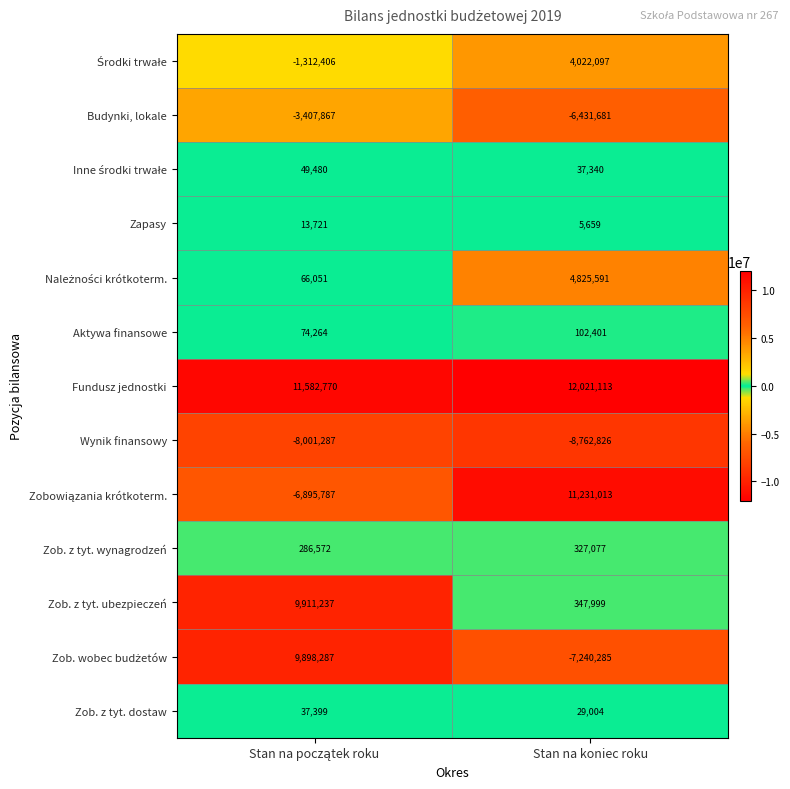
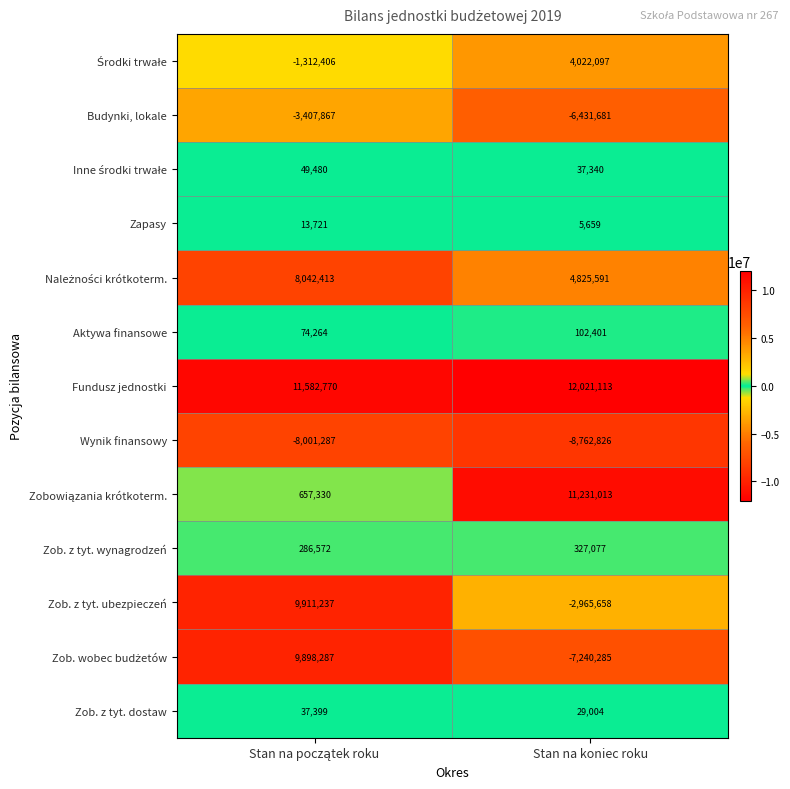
Należności krótkoterm., Stan na początek roku: 66,051 -> 8,042,413
Zobowiązania krótkoterm., Stan na początek roku: -6,895,787 -> 657,330
Zob. z tyt. ubezpieczeń, Stan na koniec roku: 347,999 -> -2,965,658
